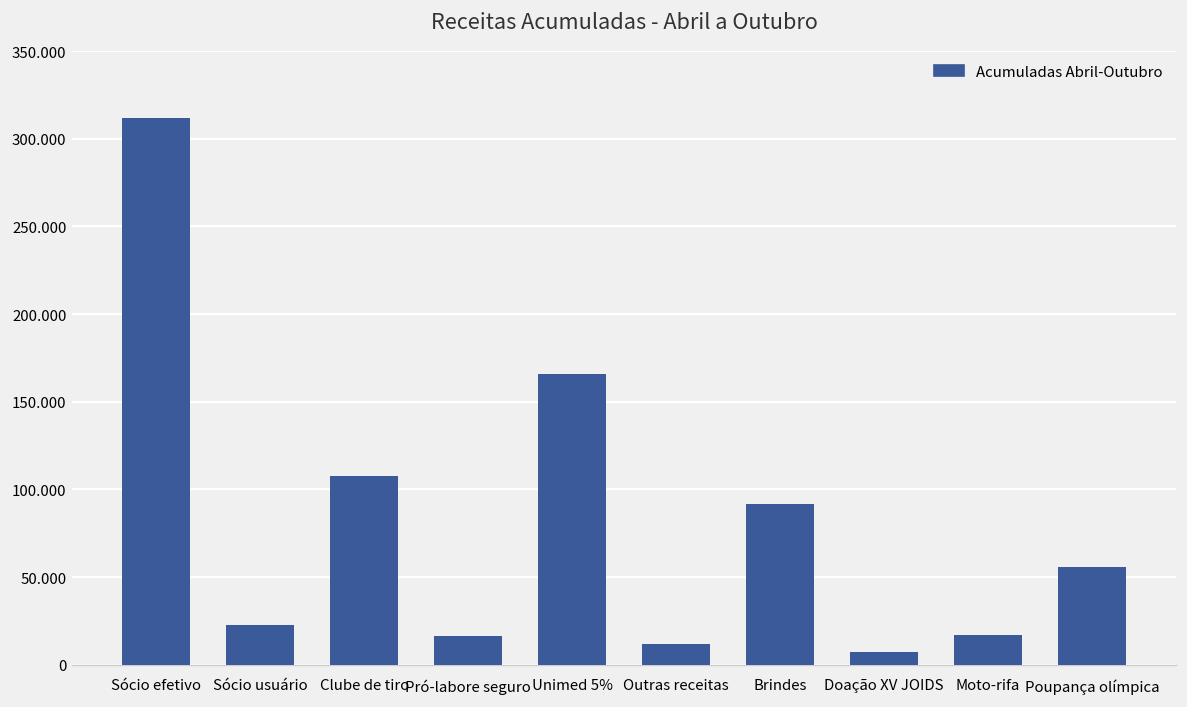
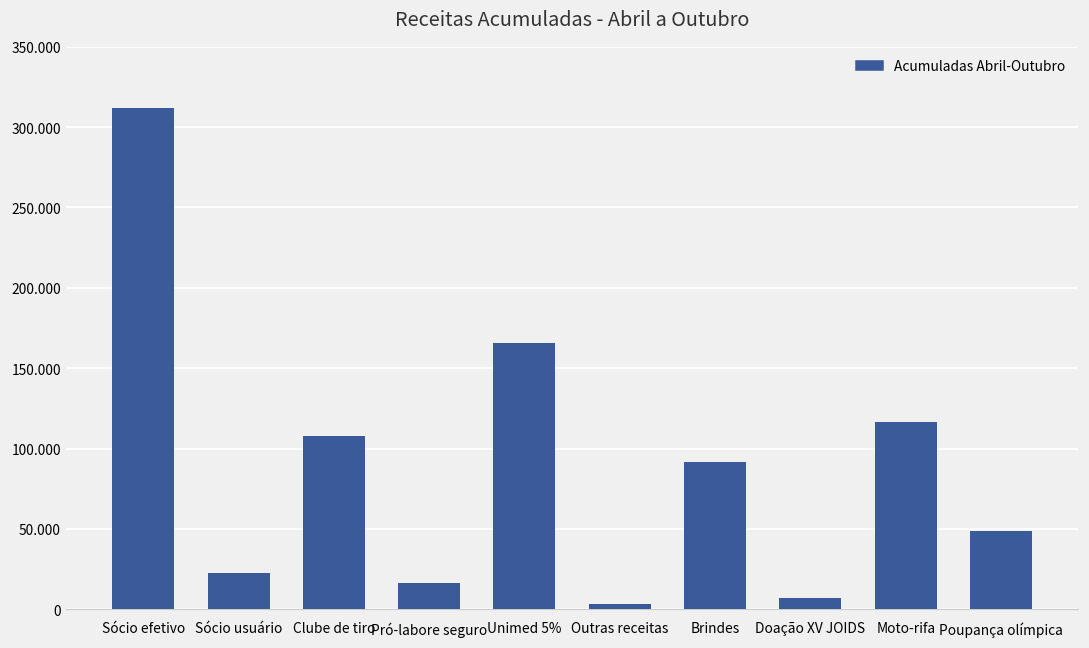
Outras receitas: 12 -> 3
Moto-rifa: 17 -> 116
Poupança olímpica: 56 -> 49
